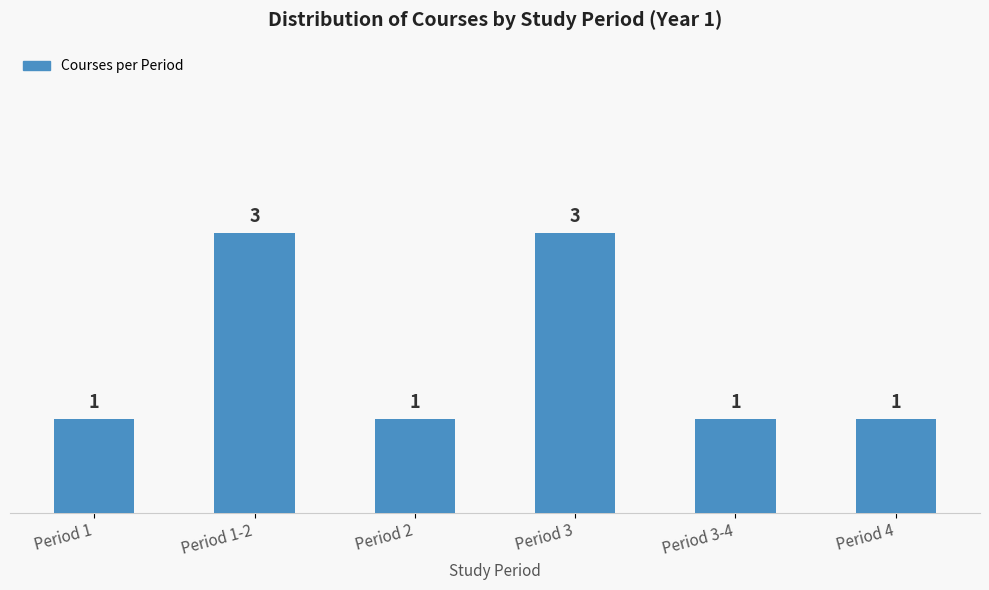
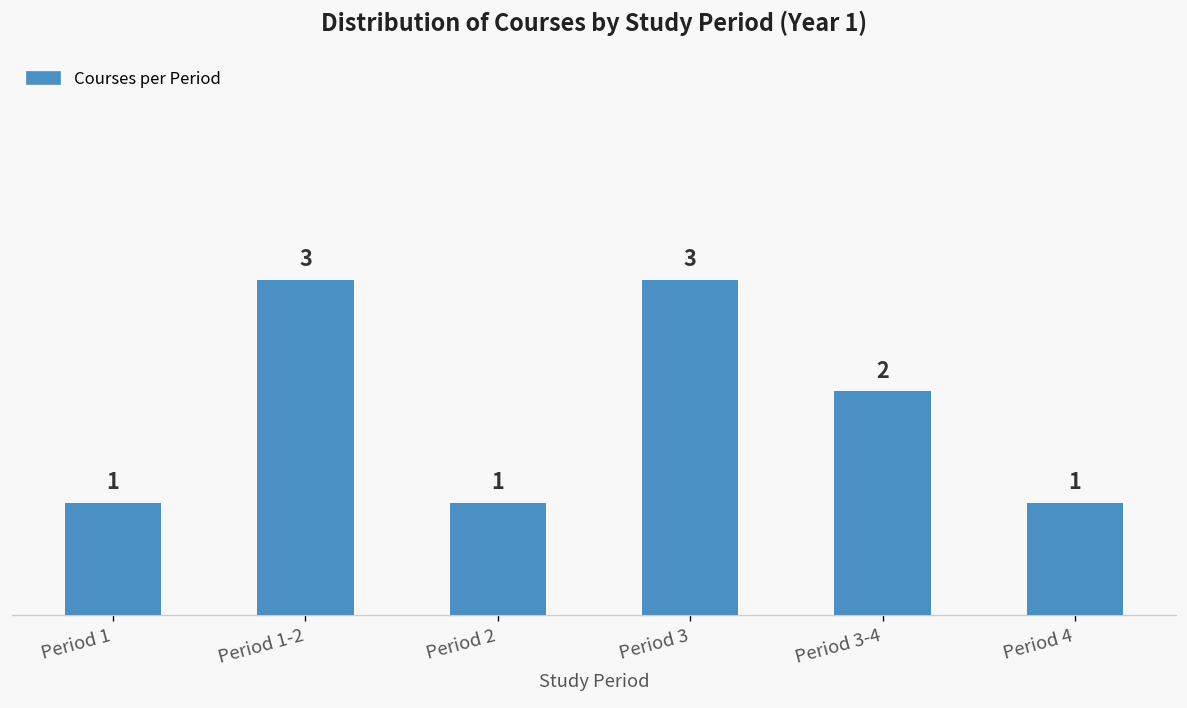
Period 3-4: 1 -> 2
